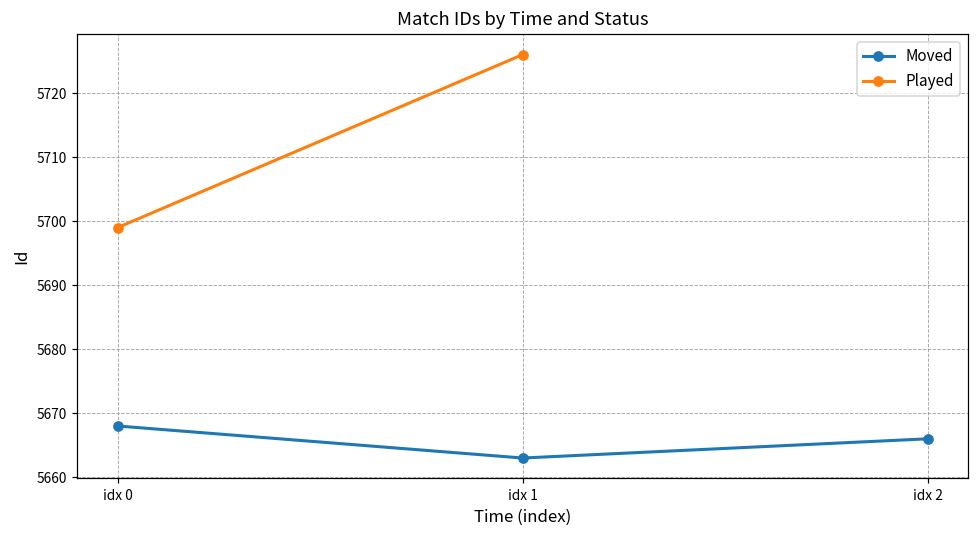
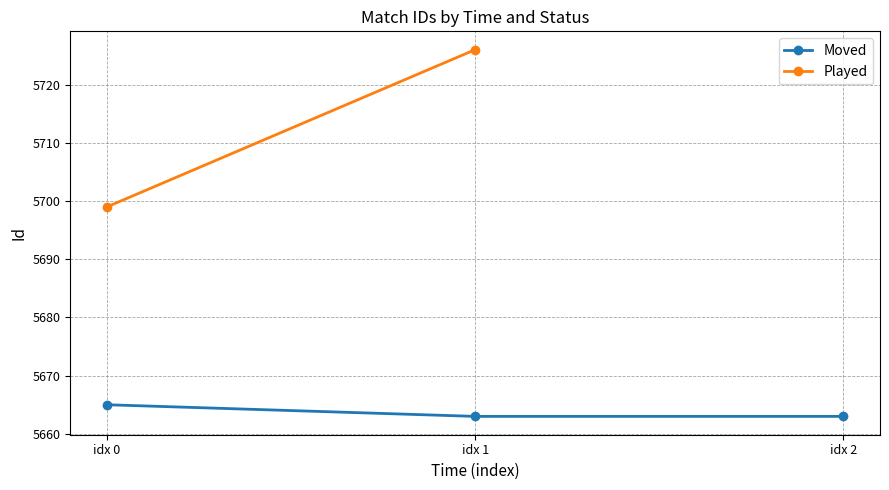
Moved, idx 0: 5668 -> 5665
Moved, idx 2: 5666 -> 5663
